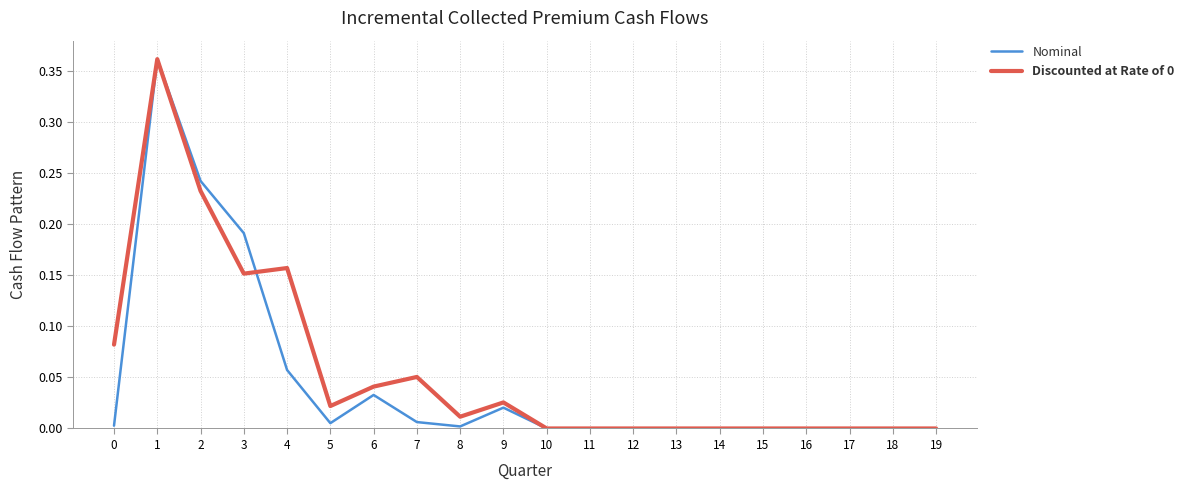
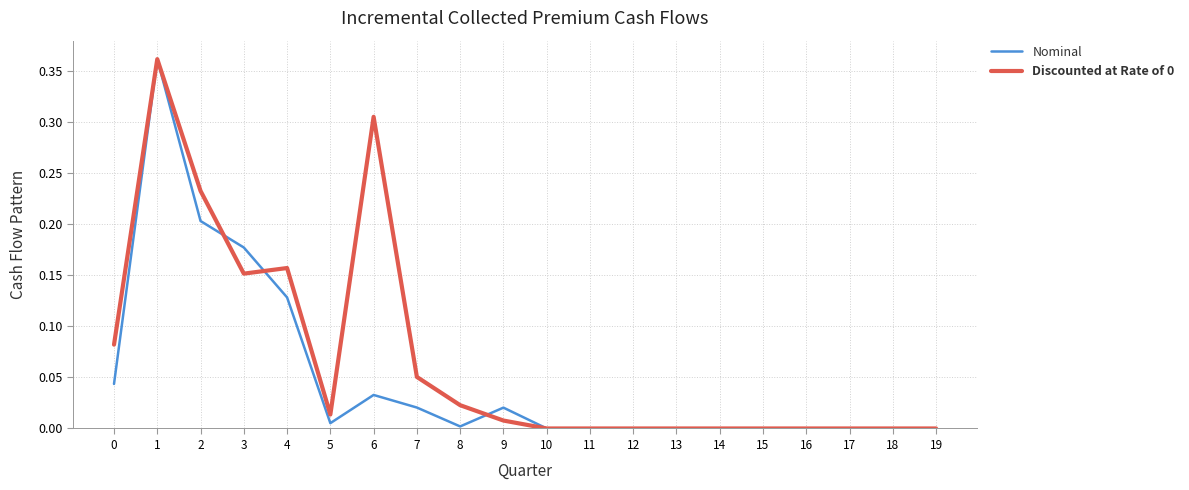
Nominal, 0: 0.003 -> 0.044
Nominal, 2: 0.243 -> 0.203
Nominal, 3: 0.191 -> 0.177
Nominal, 4: 0.057 -> 0.128
Discounted at Rate of 0, 5: 0.022 -> 0.014
Discounted at Rate of 0, 6: 0.041 -> 0.306
Nominal, 7: 0.006 -> 0.021
Discounted at Rate of 0, 8: 0.012 -> 0.023
Discounted at Rate of 0, 9: 0.026 -> 0.008
